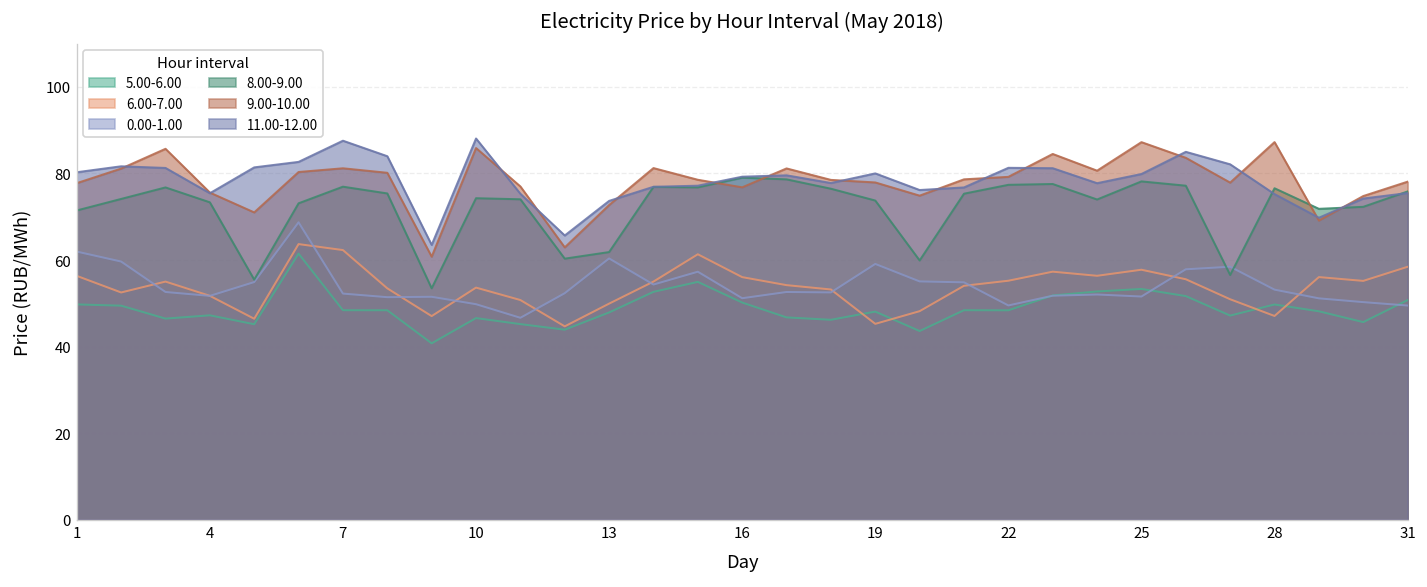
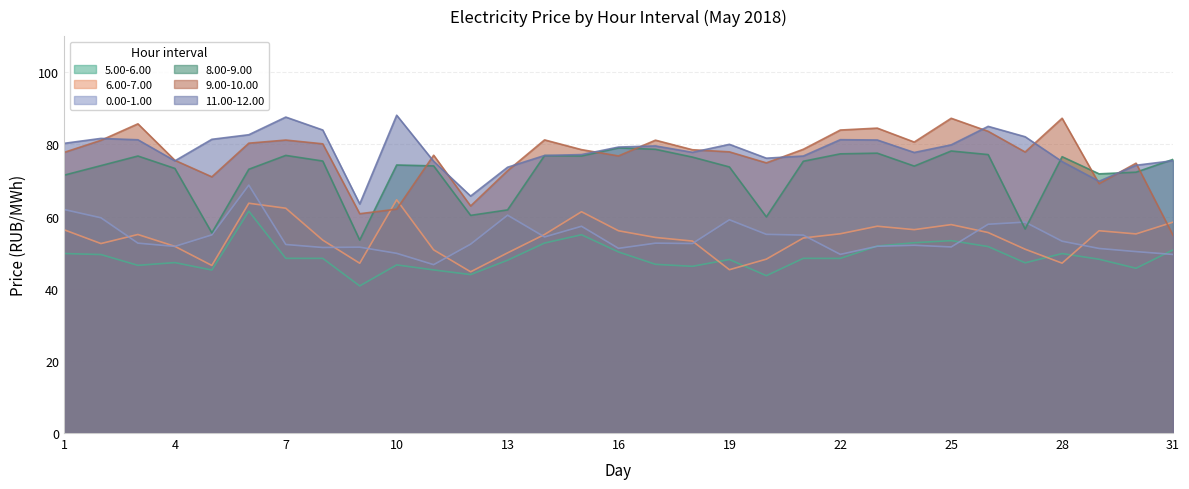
6.00-7.00, 10: 54 -> 65
9.00-10.00, 10: 86 -> 62
9.00-10.00, 22: 79 -> 84
9.00-10.00, 31: 78 -> 55
